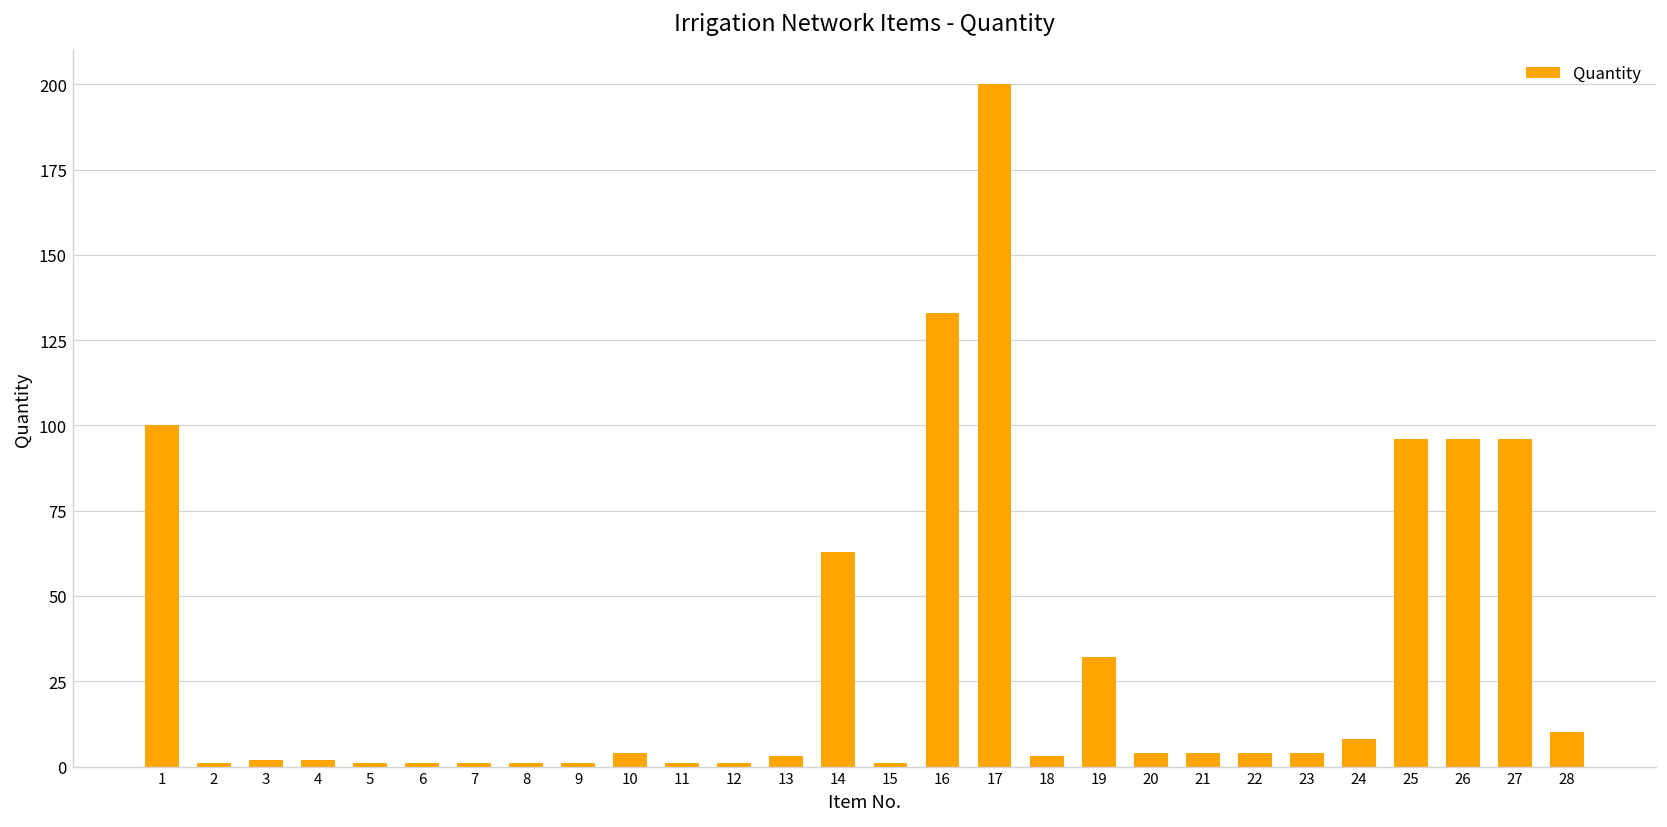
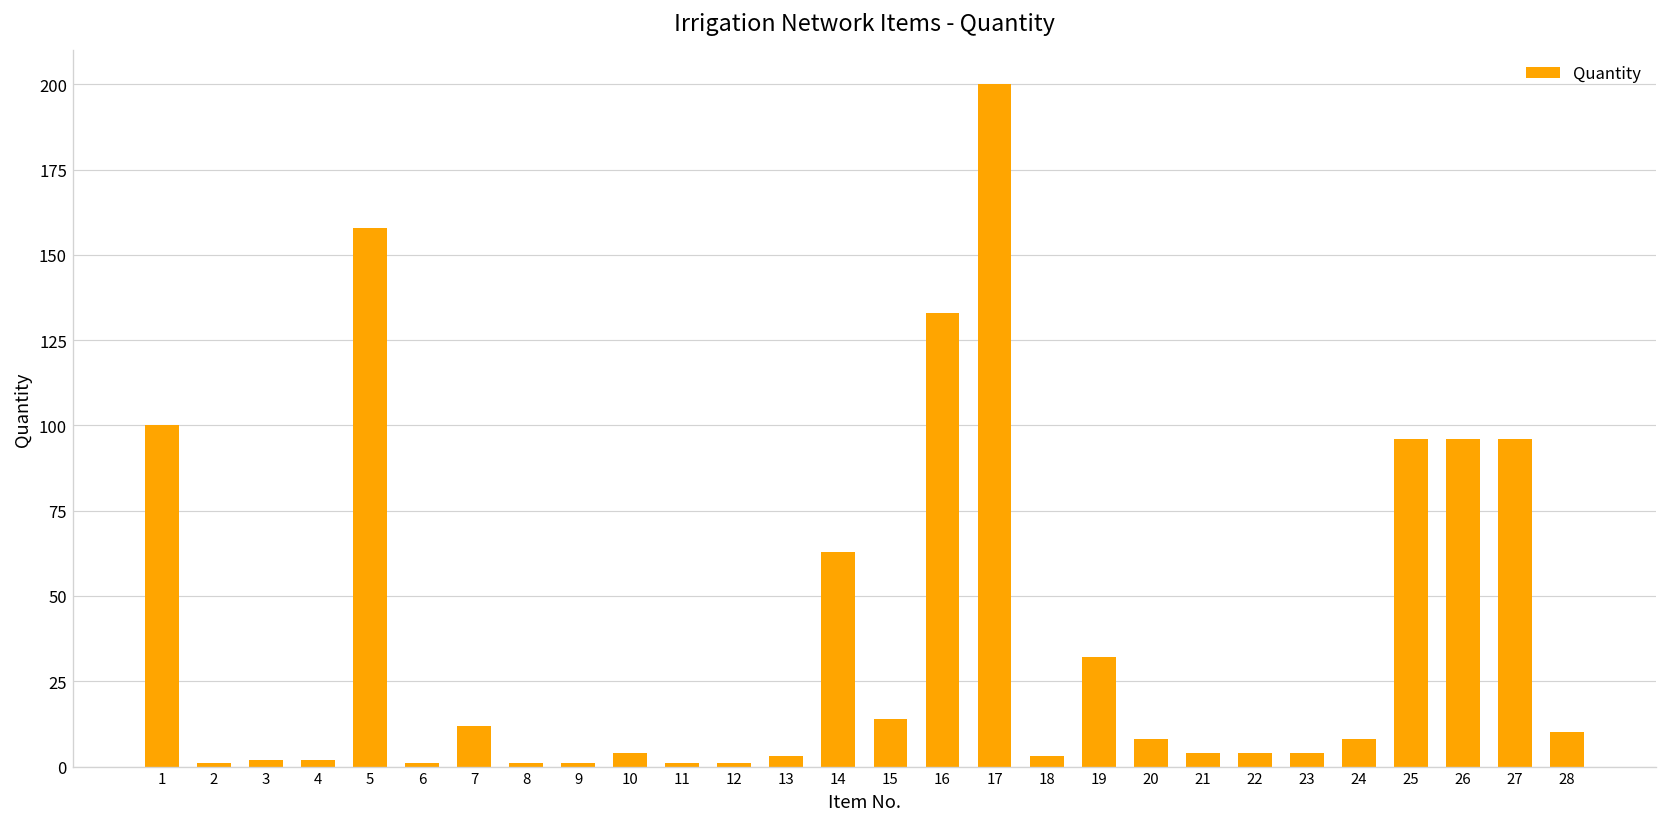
5: 1 -> 158
7: 1 -> 12
15: 1 -> 14
20: 4 -> 8
